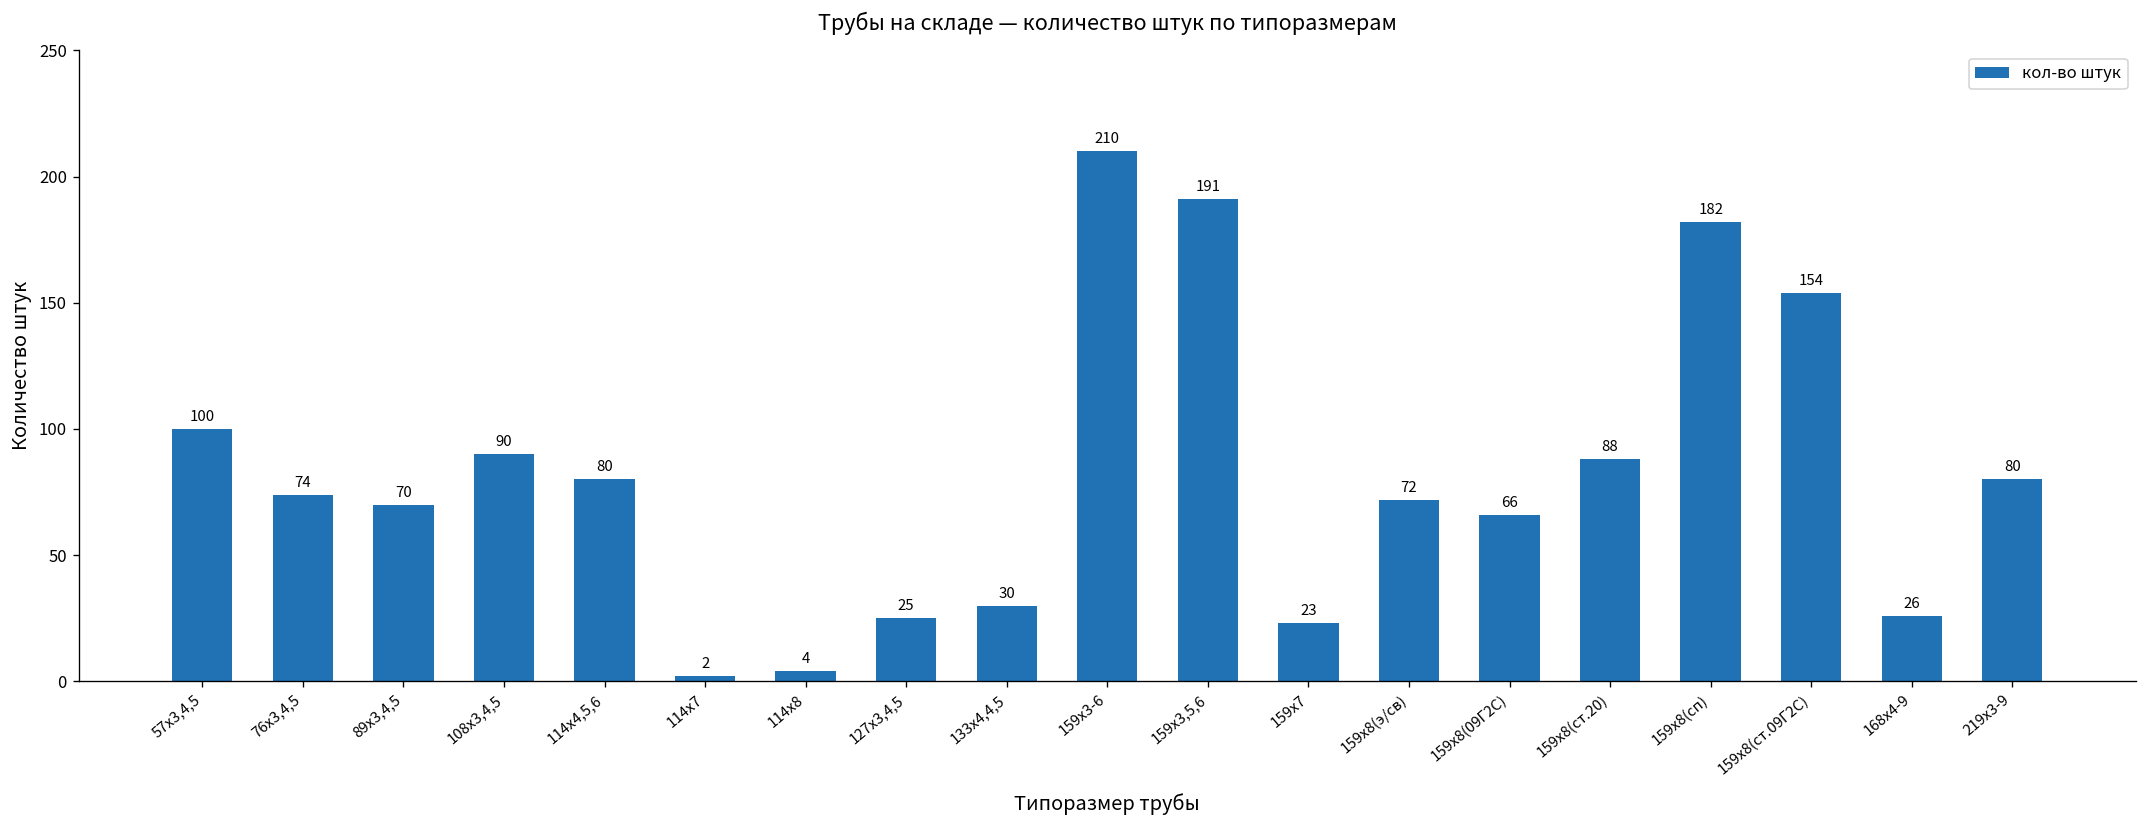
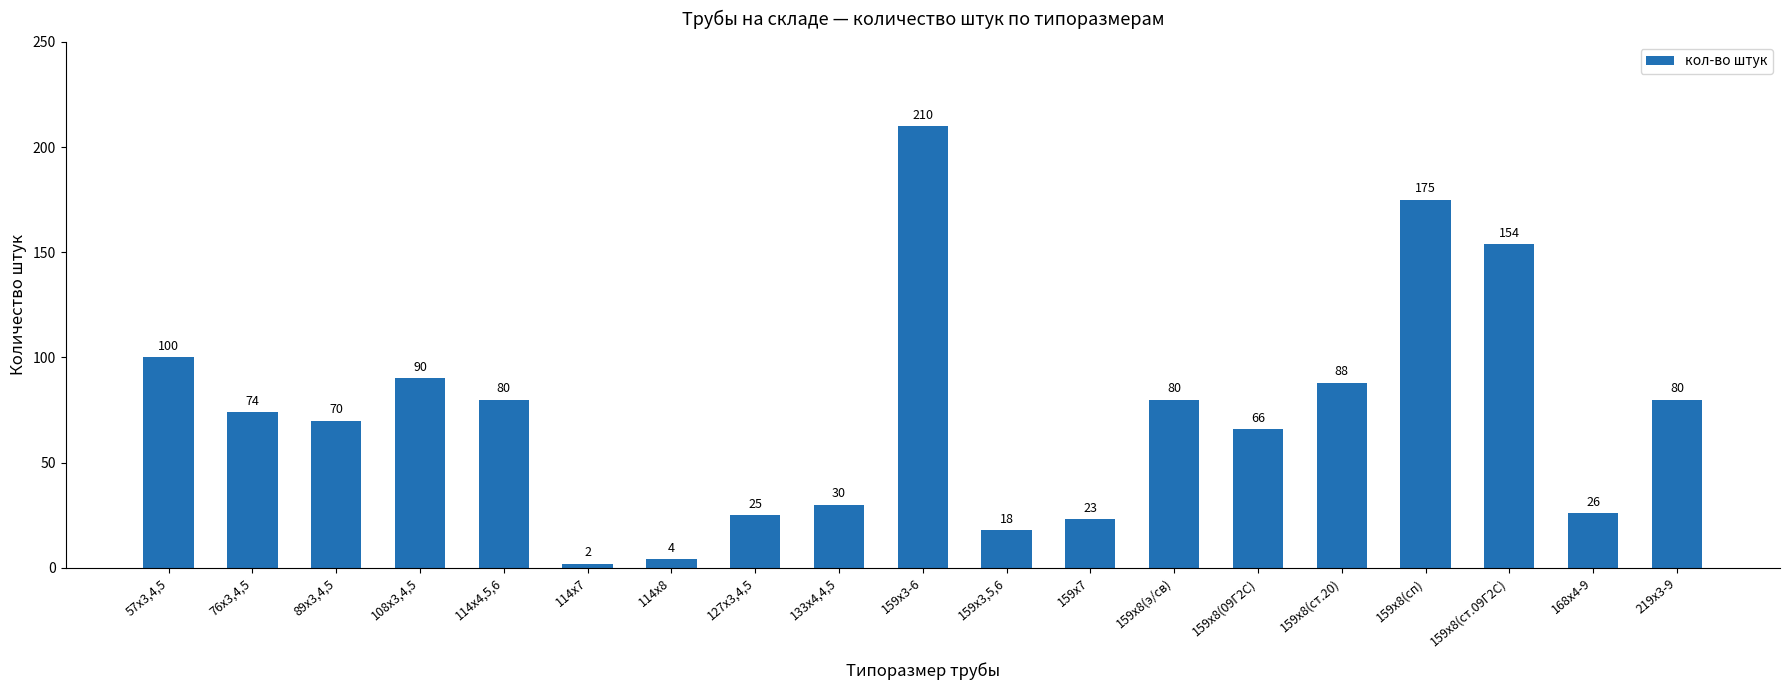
159х3,5,6: 191 -> 18
159х8(э/св): 72 -> 80
159х8(сп): 182 -> 175
